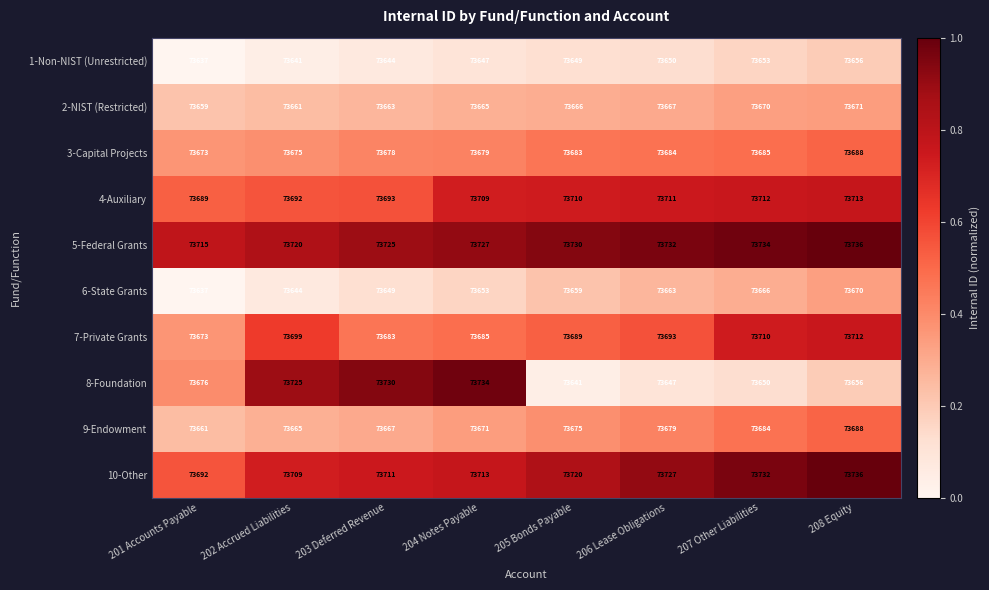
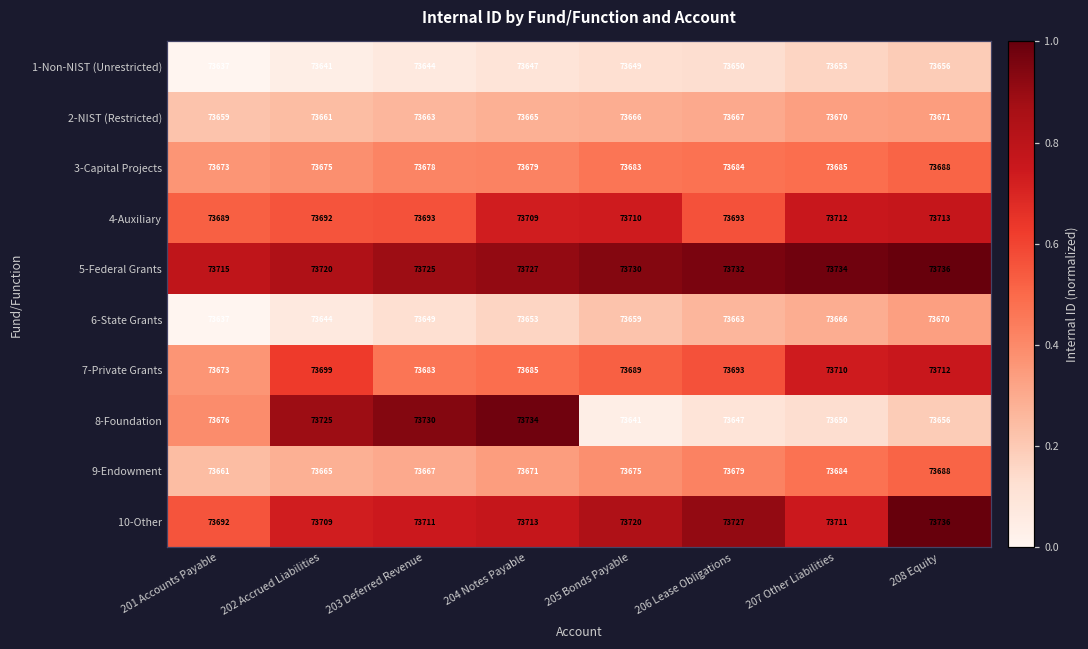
4-Auxiliary, 206 Lease Obligations: 73711 -> 73693
10-Other, 207 Other Liabilities: 73732 -> 73711
